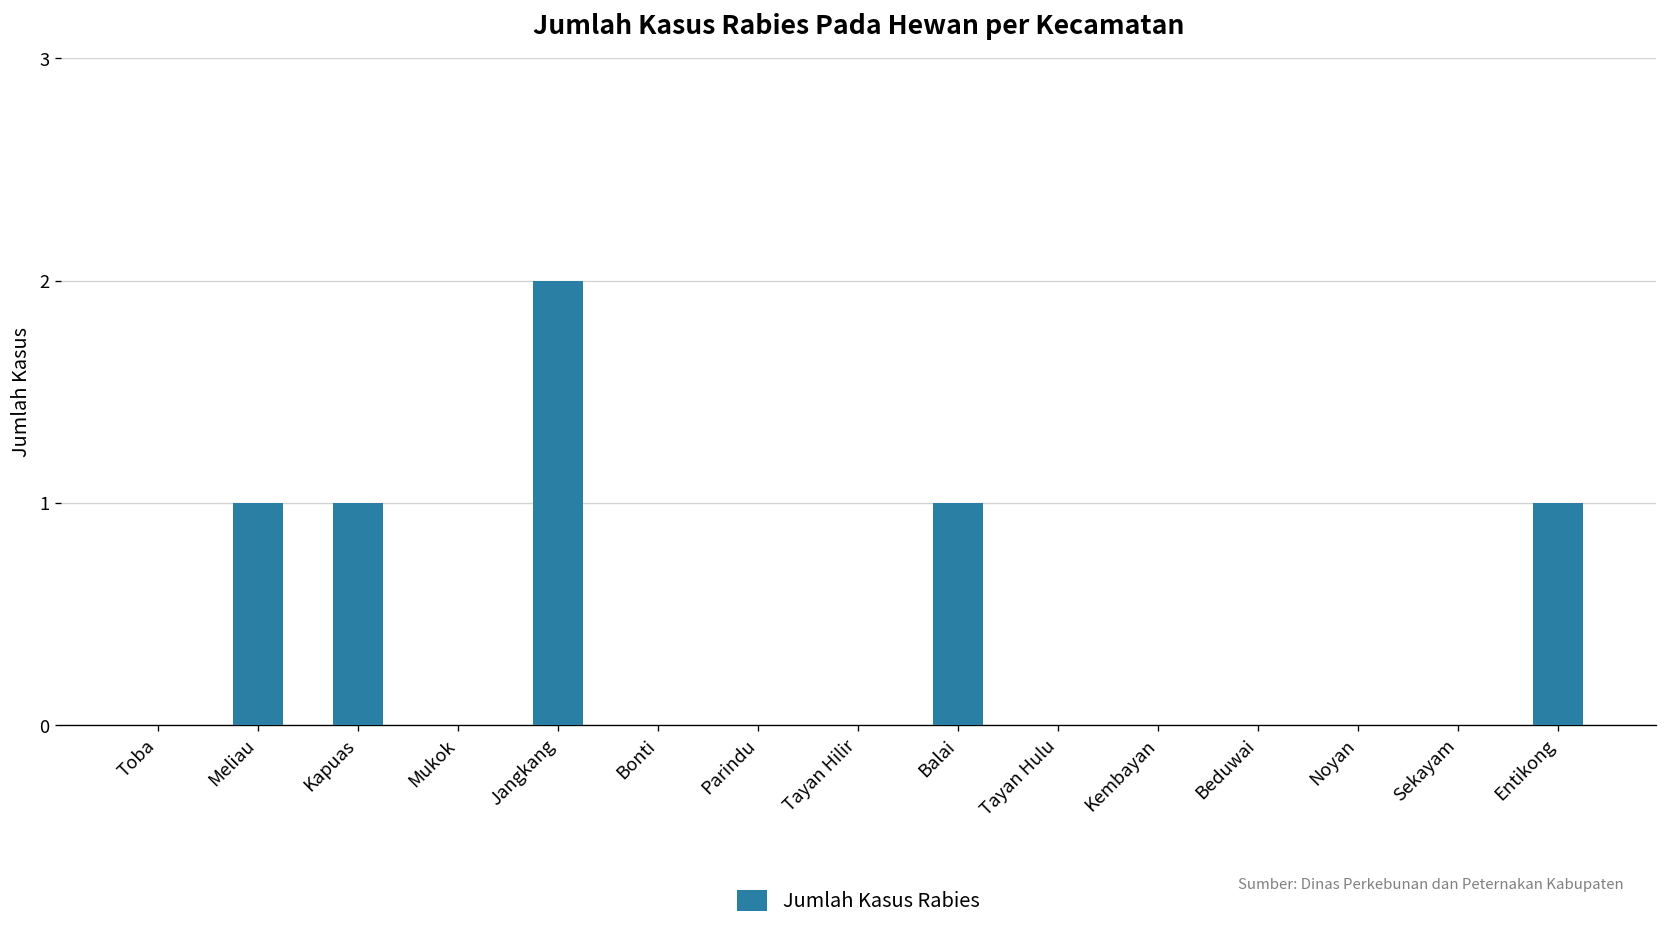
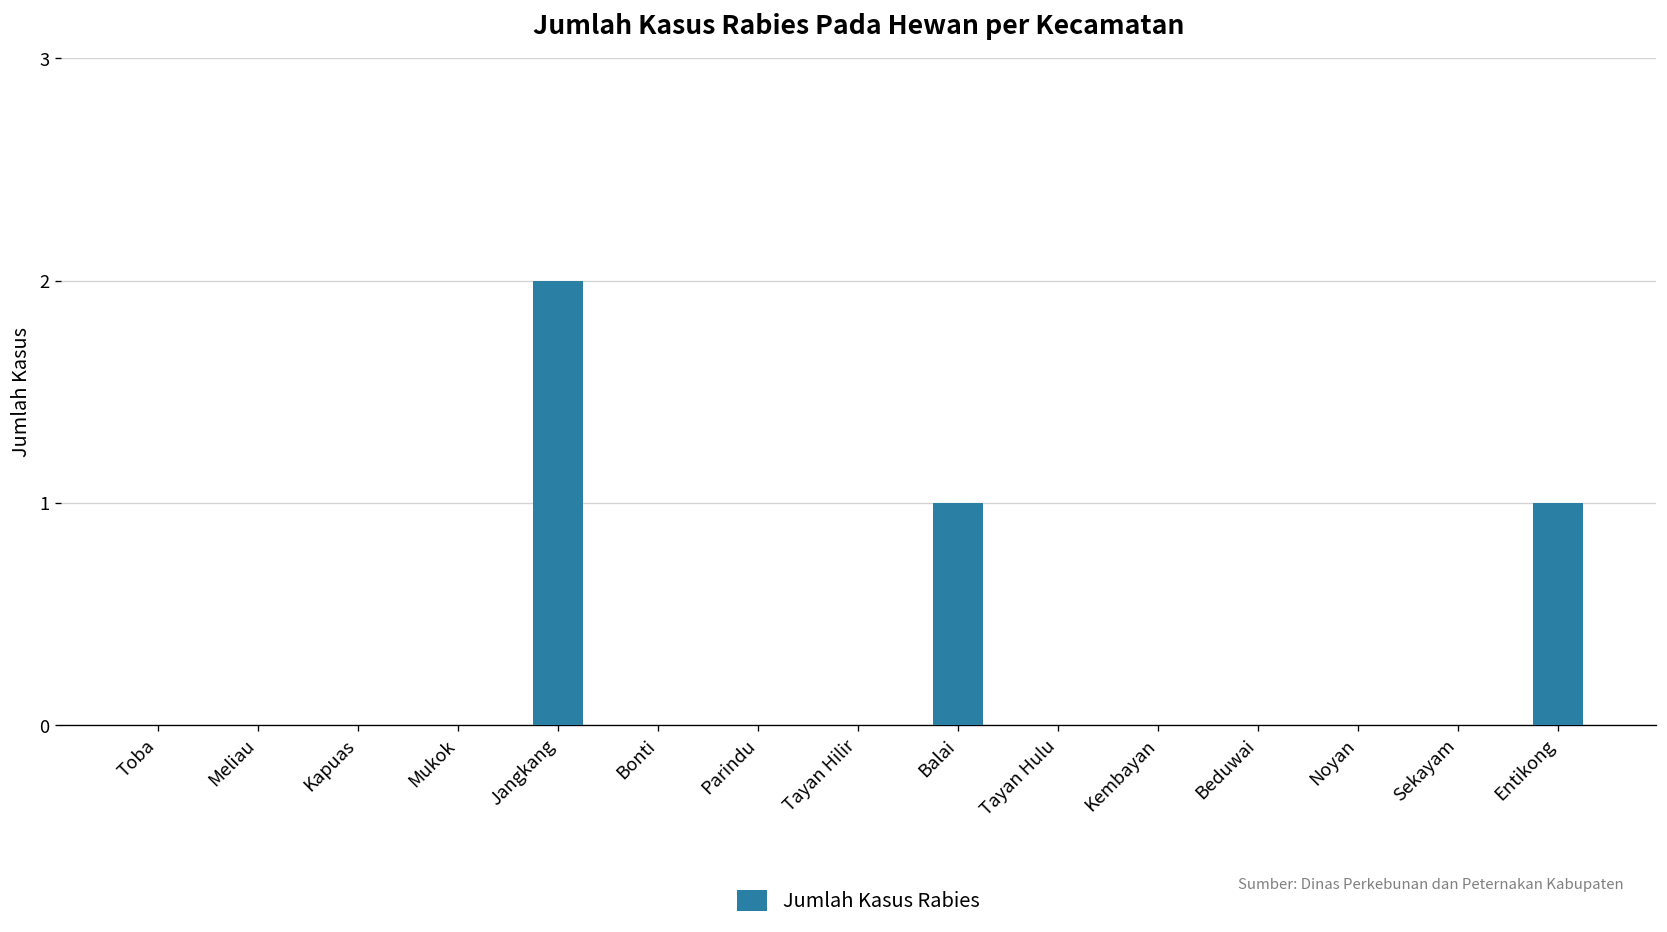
Meliau: 1 -> 0
Kapuas: 1 -> 0
